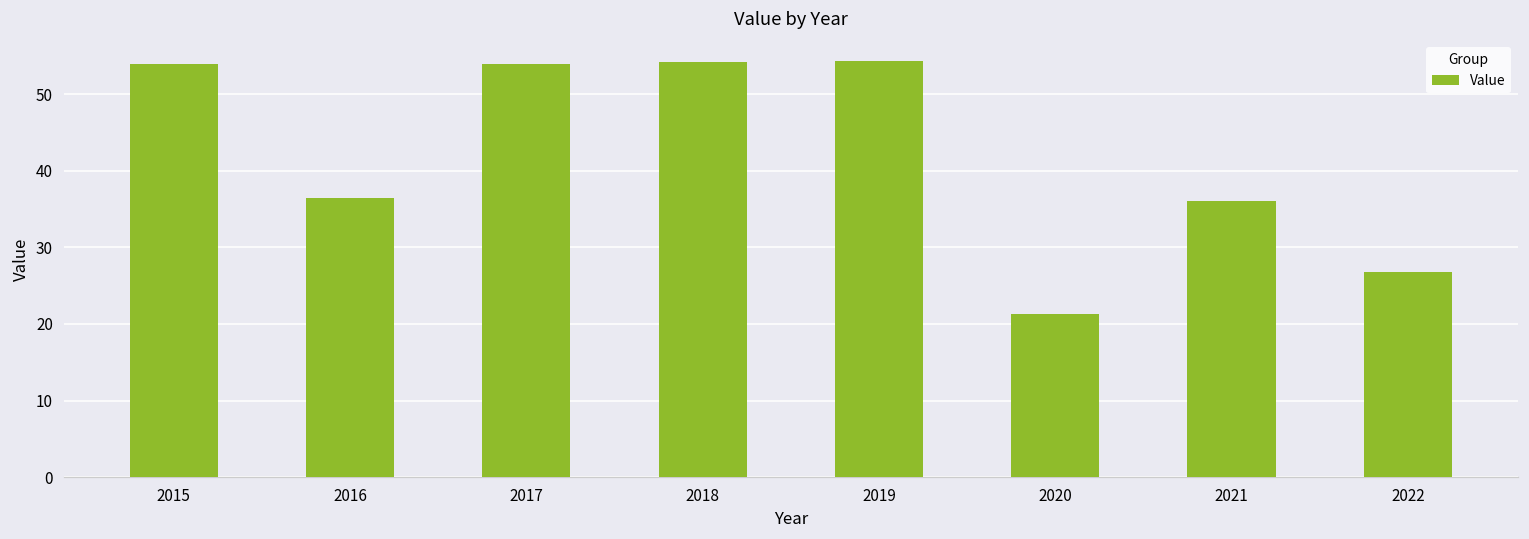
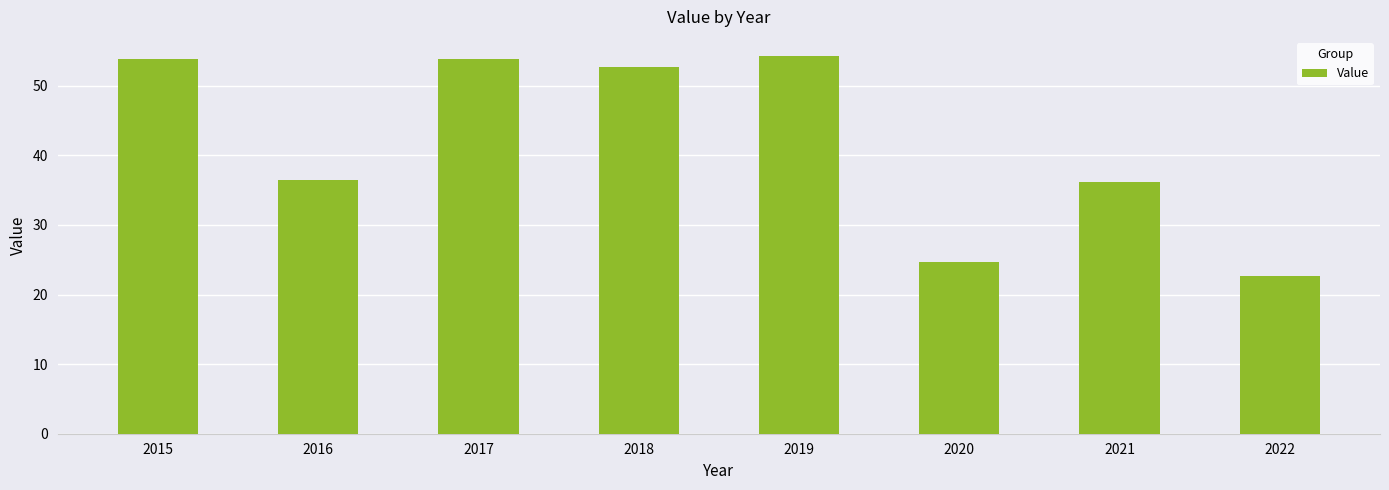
2018: 54 -> 53
2020: 21 -> 25
2022: 27 -> 23
